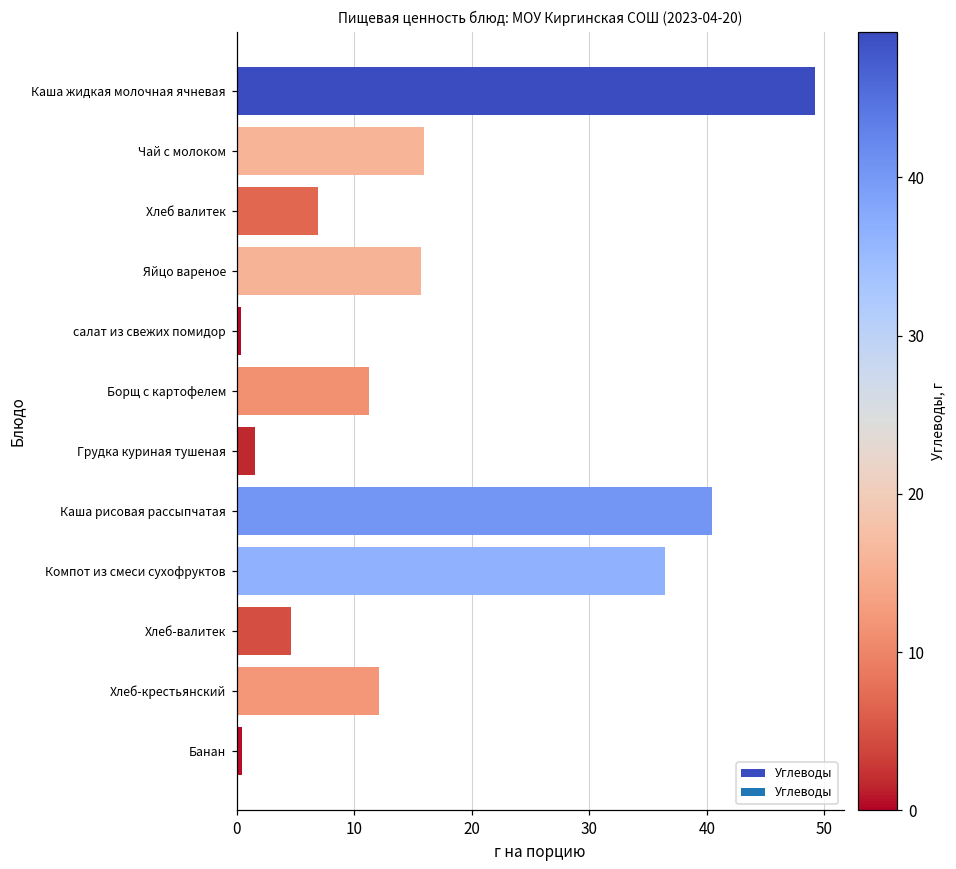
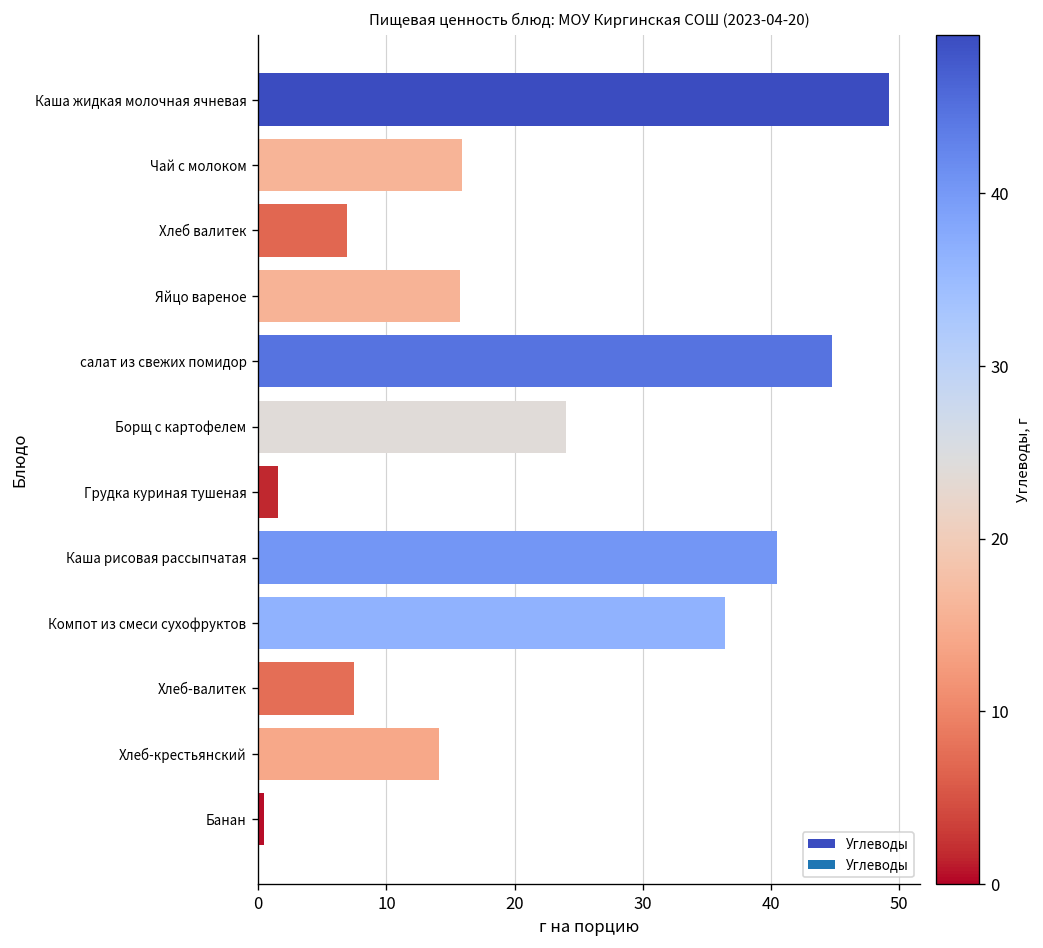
салат из свежих помидор: 0.4 -> 44.7
Борщ с картофелем: 11.3 -> 24.0
Хлеб-валитек: 4.6 -> 7.5
Хлеб-крестьянский: 12.1 -> 14.1
